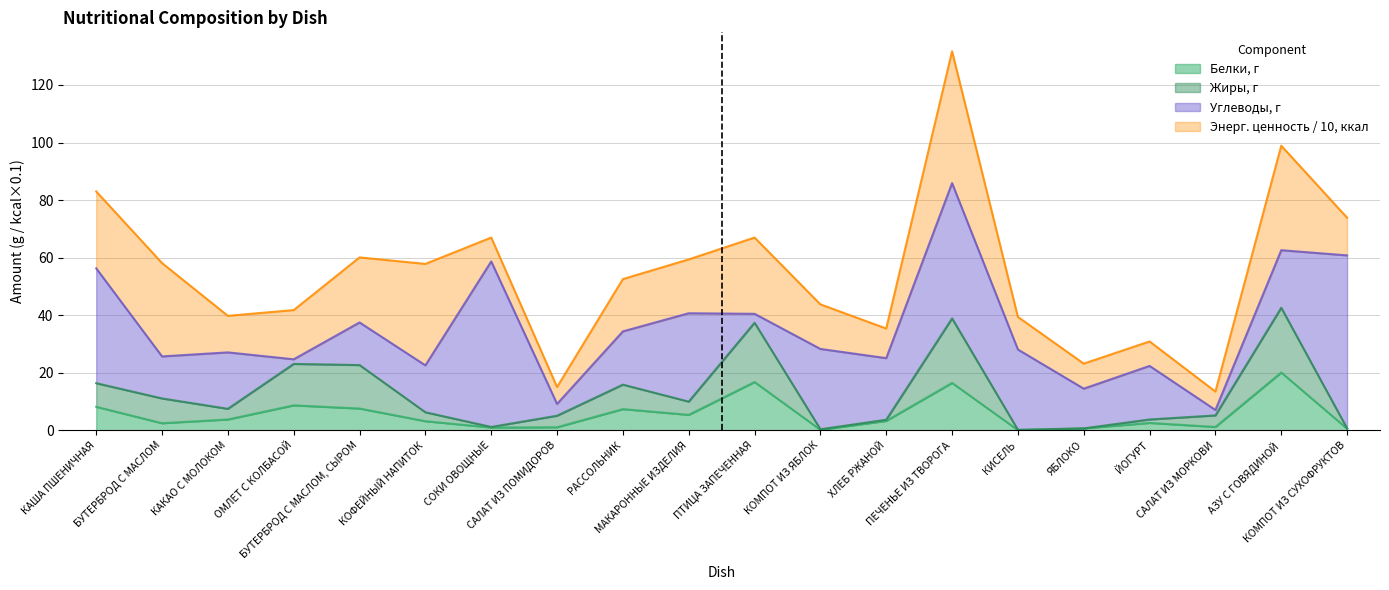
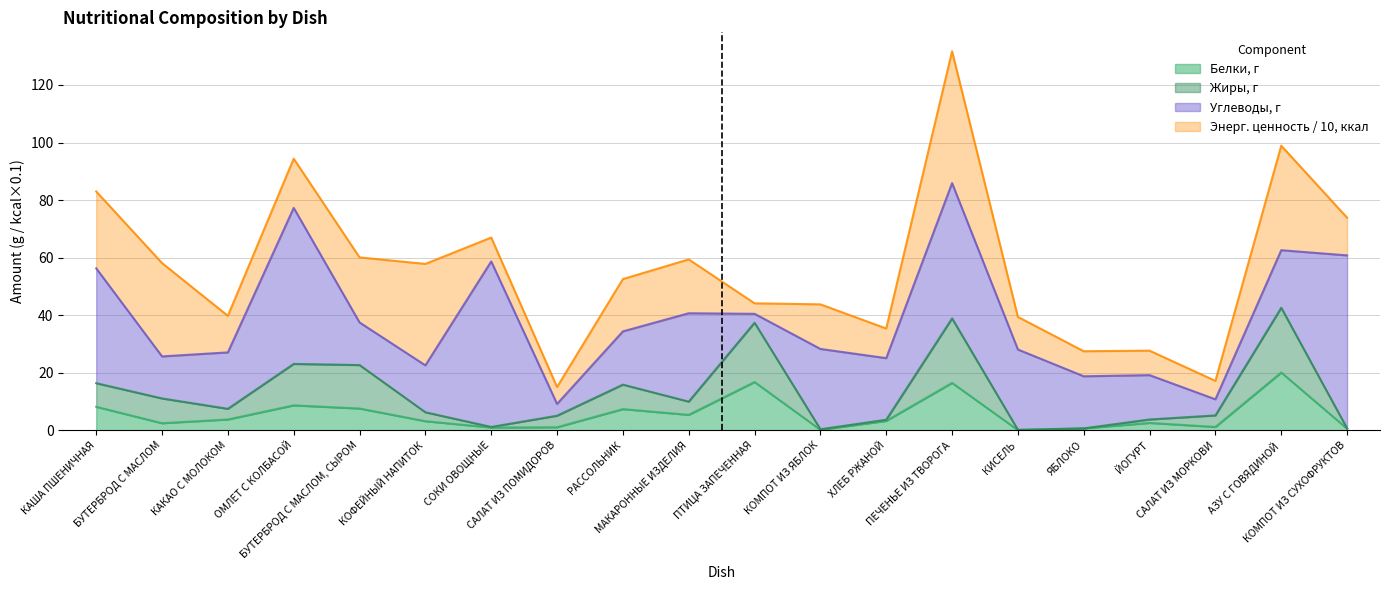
Углеводы, г, ОМЛЕТ С КОЛБАСОЙ: 2 -> 54
Энерг. ценность / 10, ккал, ПТИЦА ЗАПЕЧЕННАЯ: 26 -> 4
Углеводы, г, ЯБЛОКО: 14 -> 18
Углеводы, г, ЙОГУРТ: 19 -> 15
Углеводы, г, САЛАТ ИЗ МОРКОВИ: 2 -> 6
